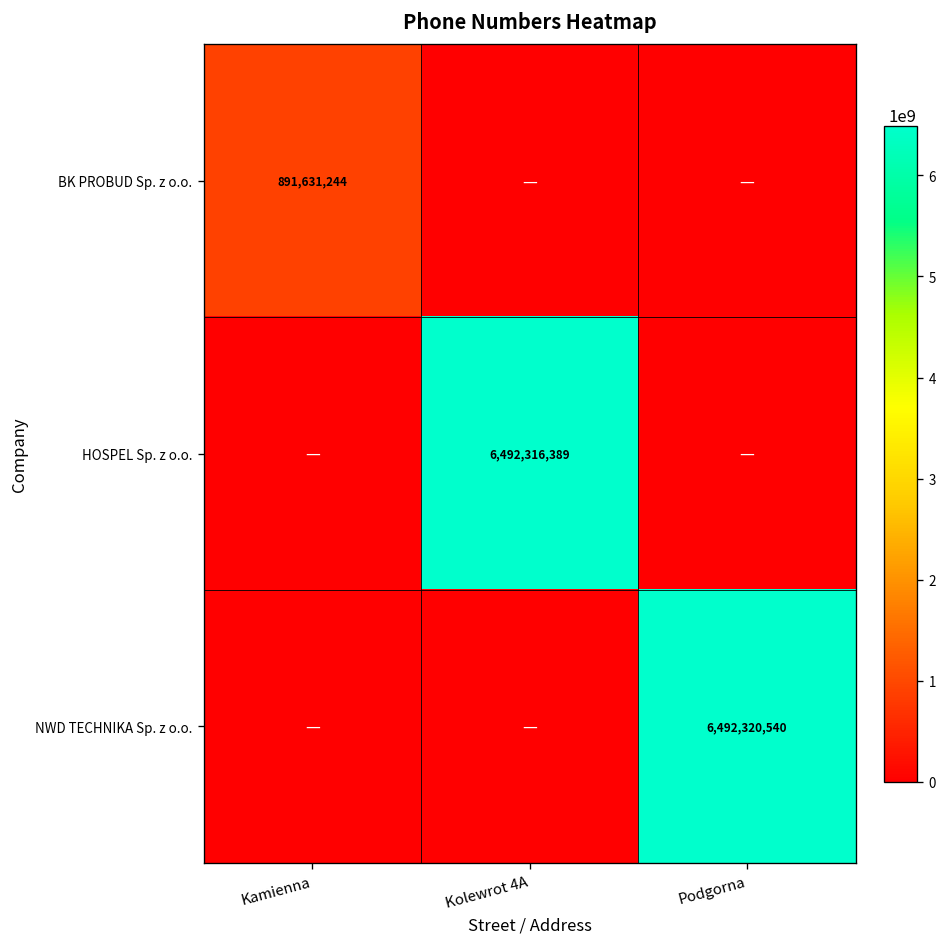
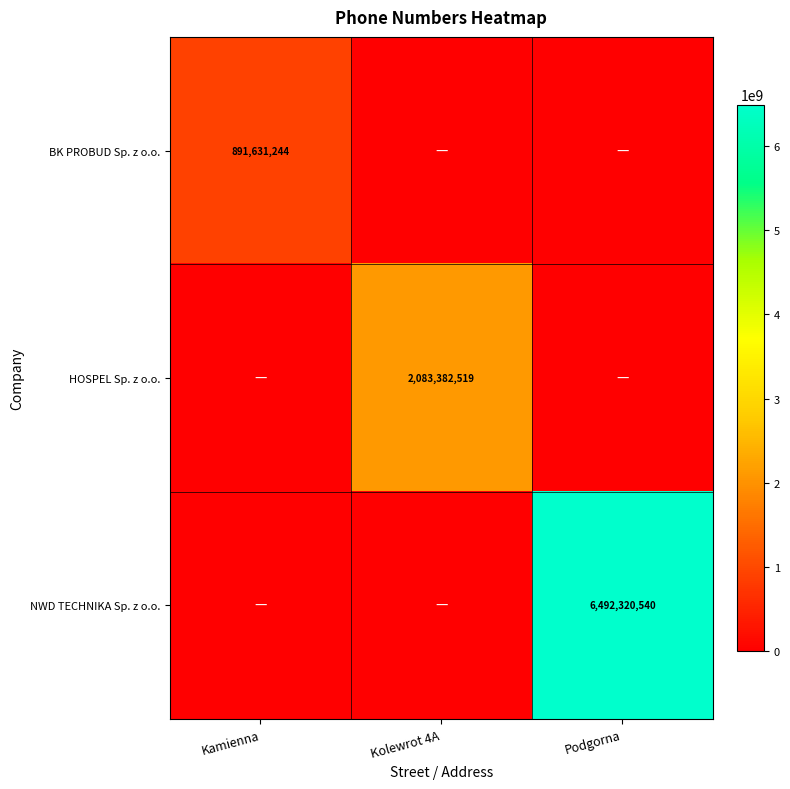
HOSPEL Sp. z o.o., Kolewrot 4A: 6,492,316,389 -> 2,083,382,519
